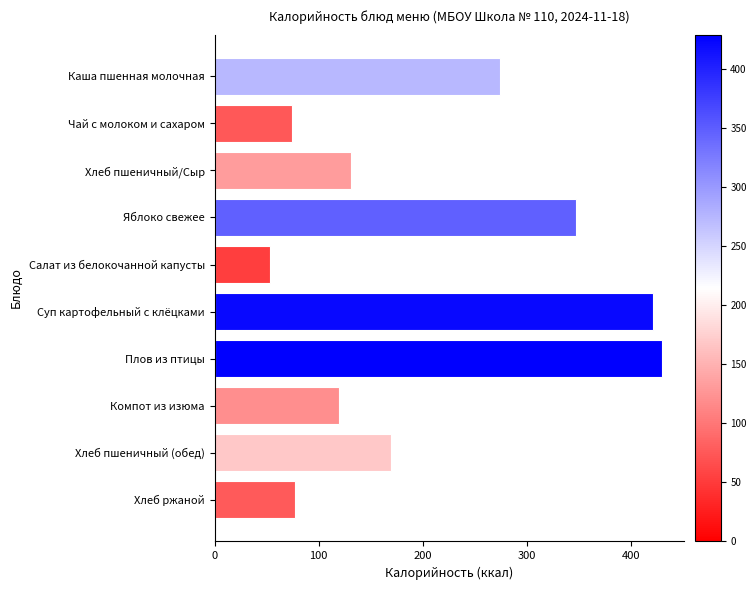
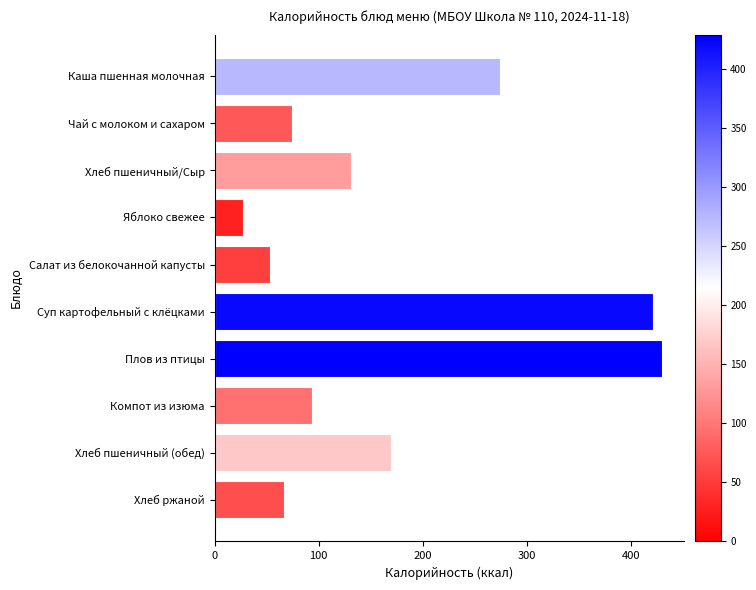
Яблоко свежее: 347 -> 27
Компот из изюма: 119 -> 94
Хлеб ржаной: 77 -> 67
